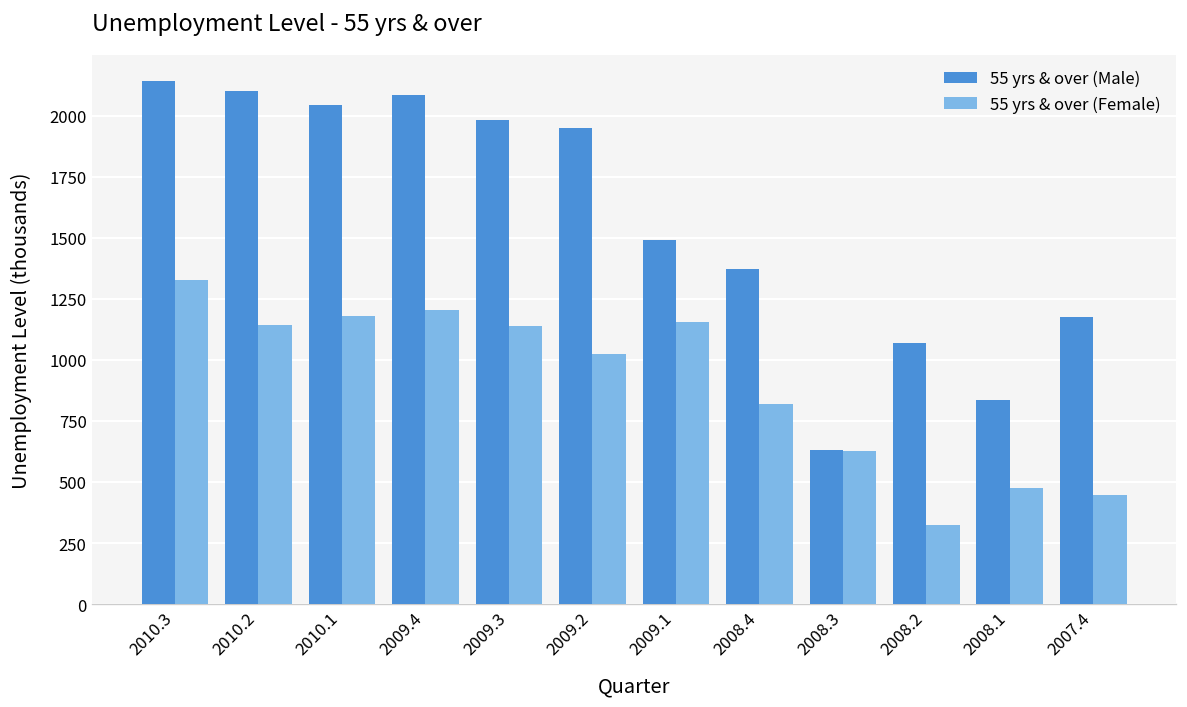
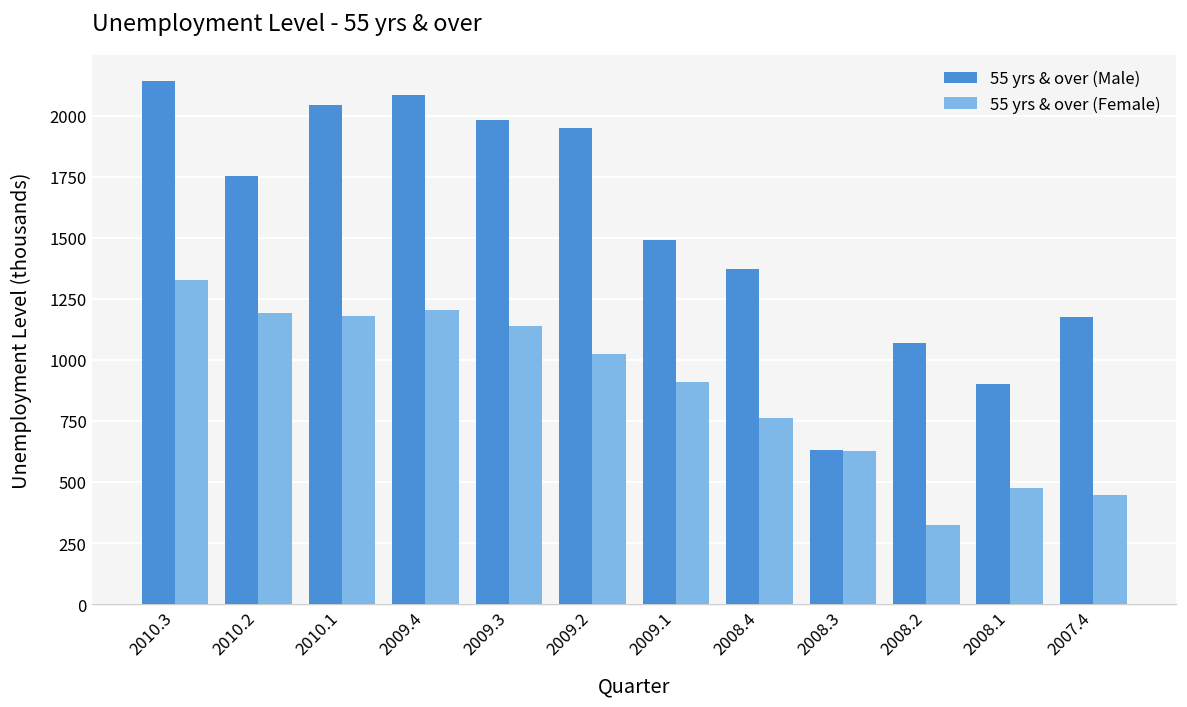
55 yrs & over (Male), 2010.2: 2100 -> 1750
55 yrs & over (Female), 2010.2: 1140 -> 1190
55 yrs & over (Female), 2009.1: 1160 -> 910
55 yrs & over (Female), 2008.4: 820 -> 760
55 yrs & over (Male), 2008.1: 830 -> 900
